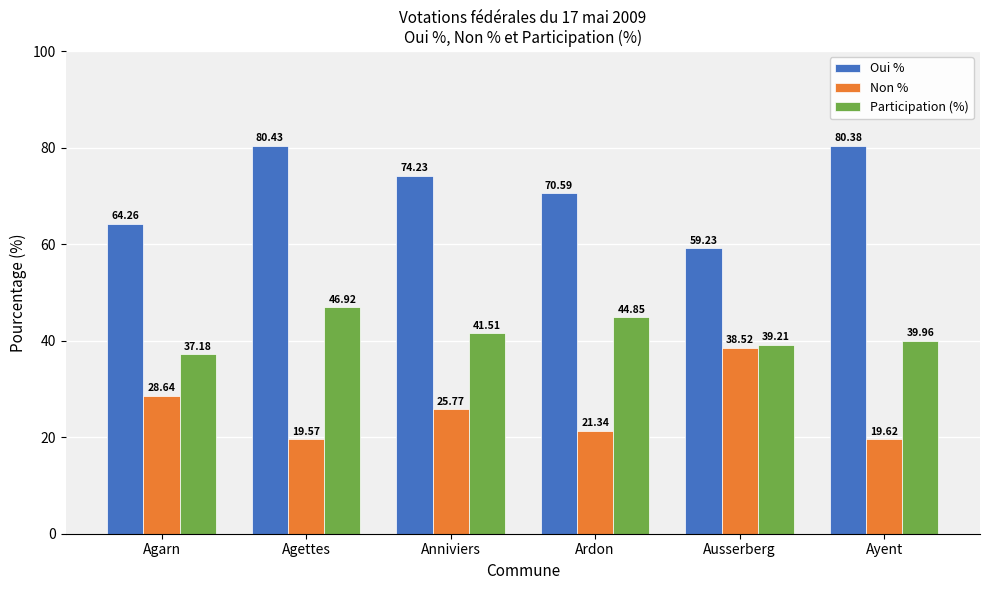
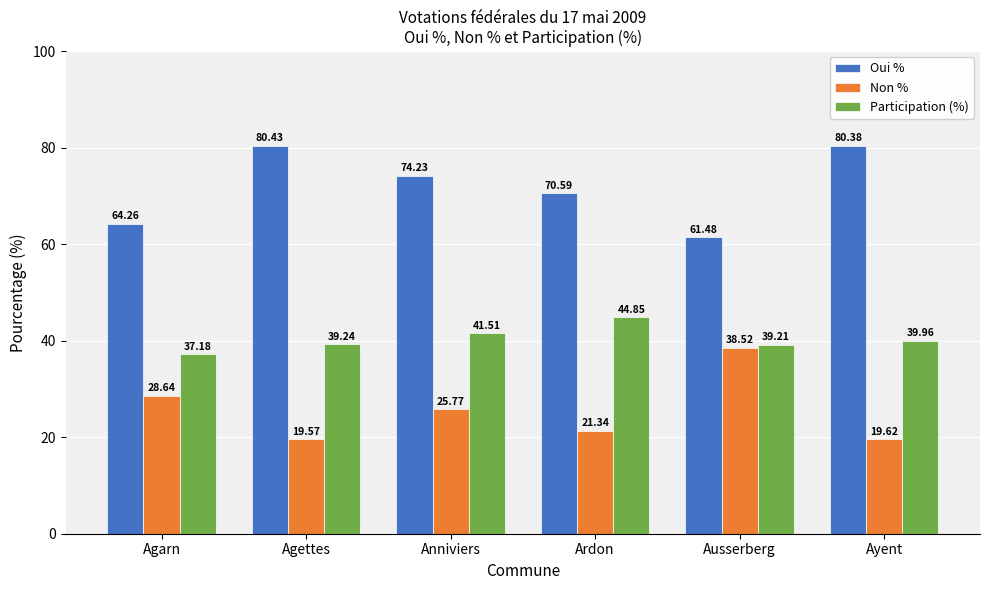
Participation (%), Agettes: 46.92 -> 39.24
Oui %, Ausserberg: 59.23 -> 61.48
